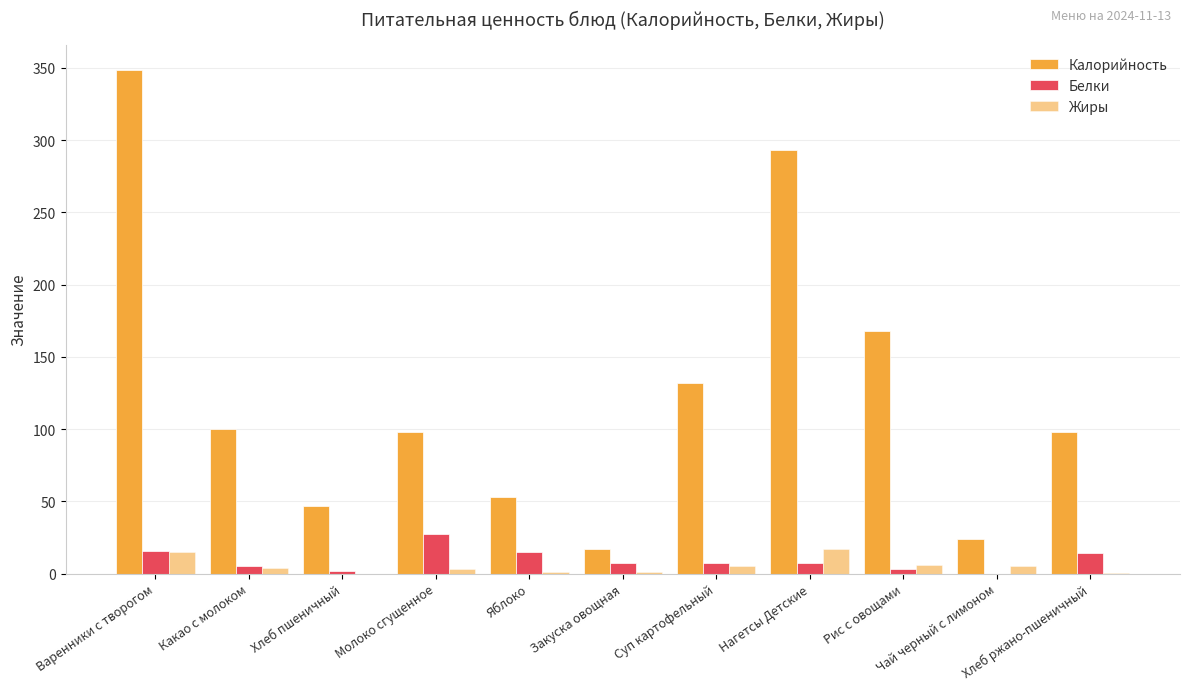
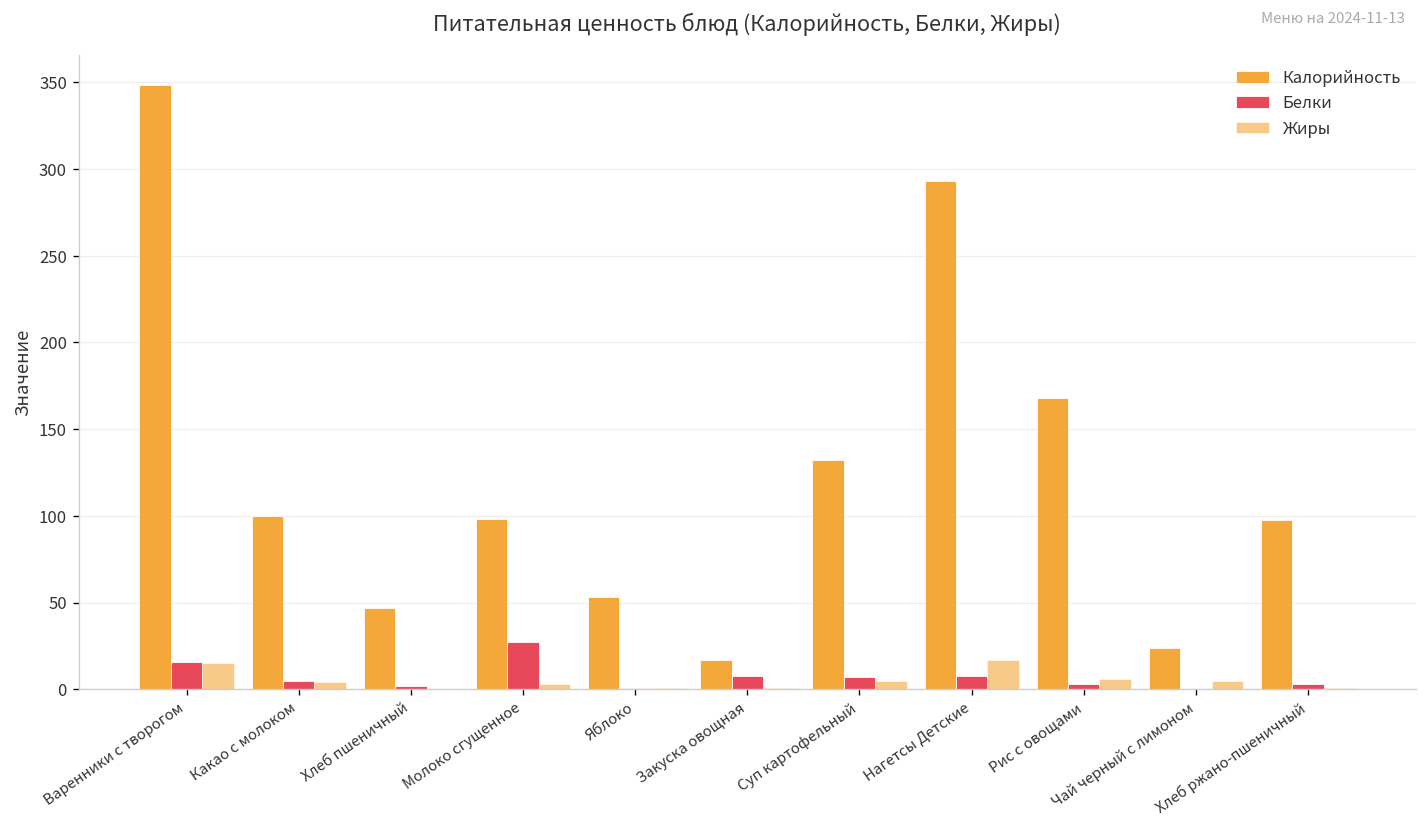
Белки, Яблоко: 15 -> 1
Белки, Хлеб ржано-пшеничный: 14 -> 3
